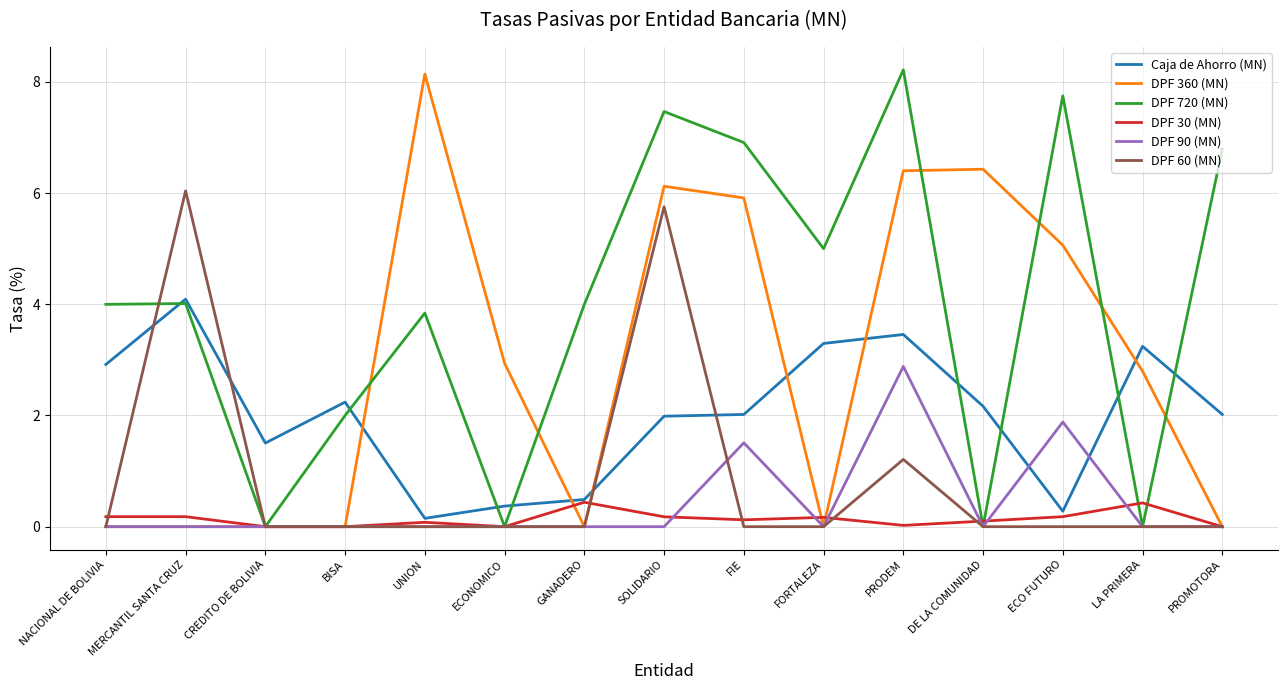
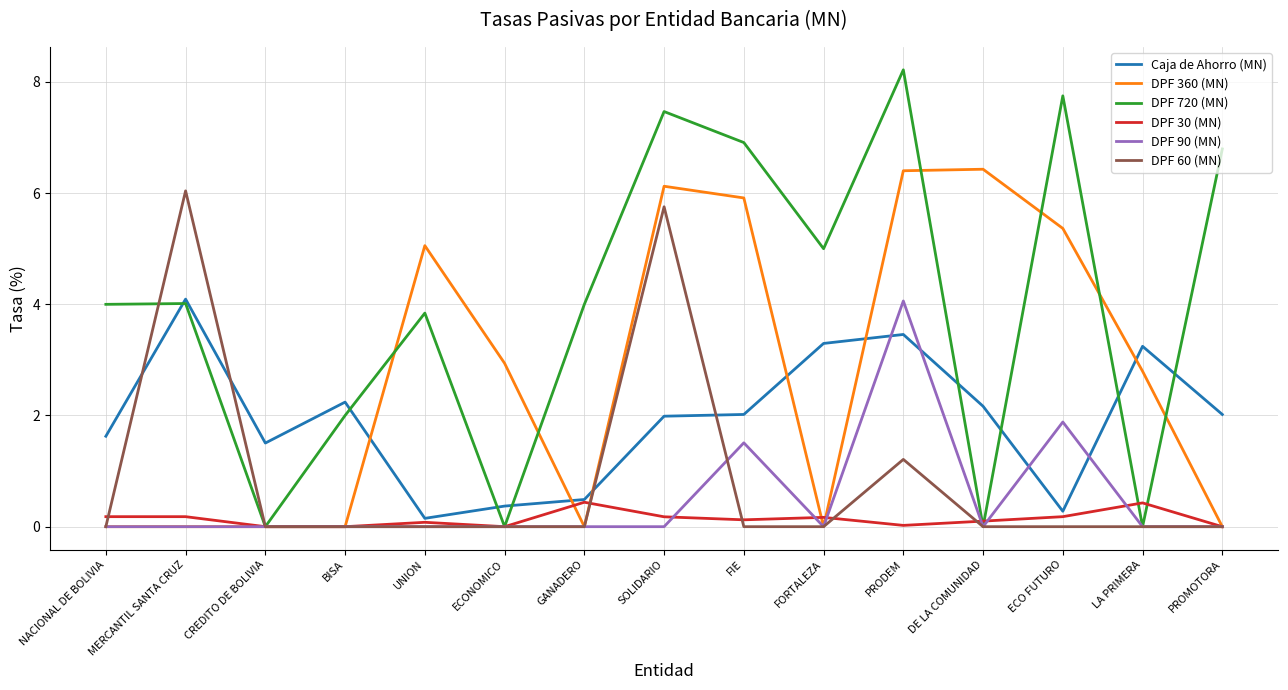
Caja de Ahorro (MN), NACIONAL DE BOLIVIA: 2.9 -> 1.6
DPF 360 (MN), UNION: 8.1 -> 5.1
DPF 90 (MN), PRODEM: 2.9 -> 4.1
DPF 360 (MN), ECO FUTURO: 5.1 -> 5.4
